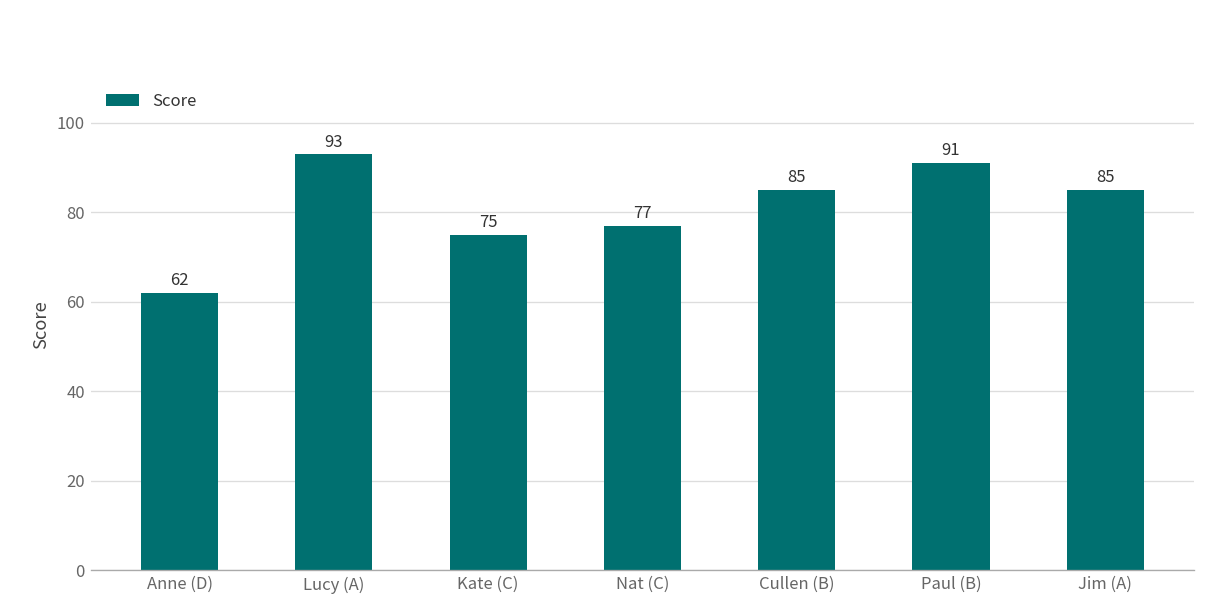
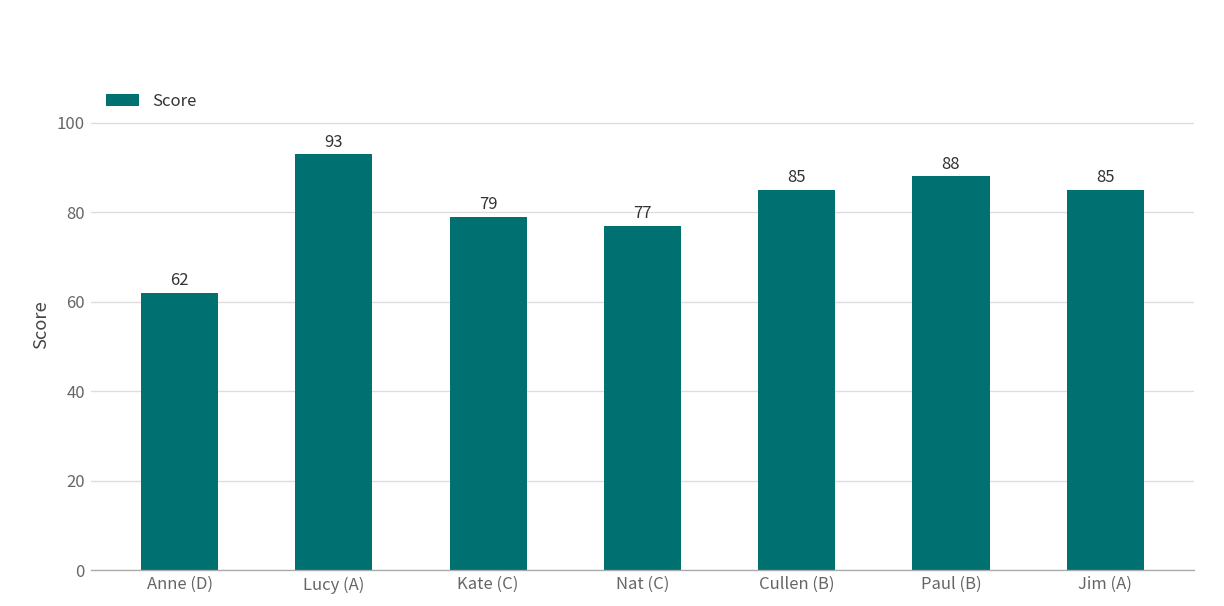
Kate (C): 75 -> 79
Paul (B): 91 -> 88
